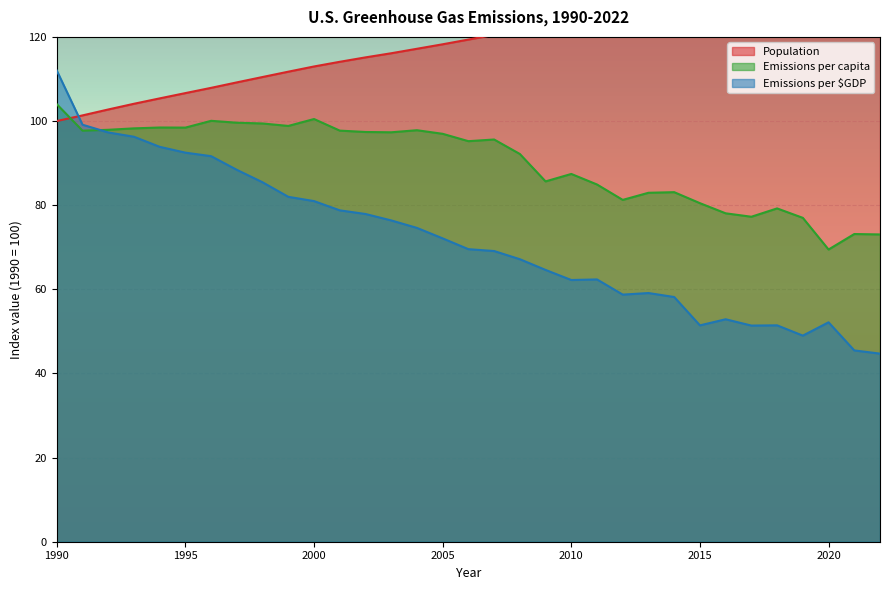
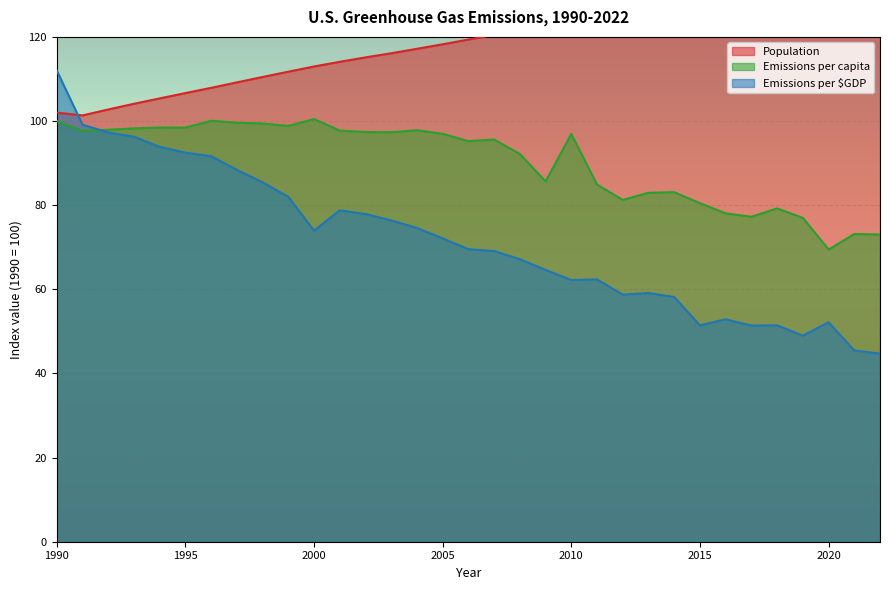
Population, 1990: 100 -> 102
Emissions per capita, 1990: 104 -> 100
Emissions per $GDP, 2000: 81 -> 74
Emissions per capita, 2010: 87 -> 97
